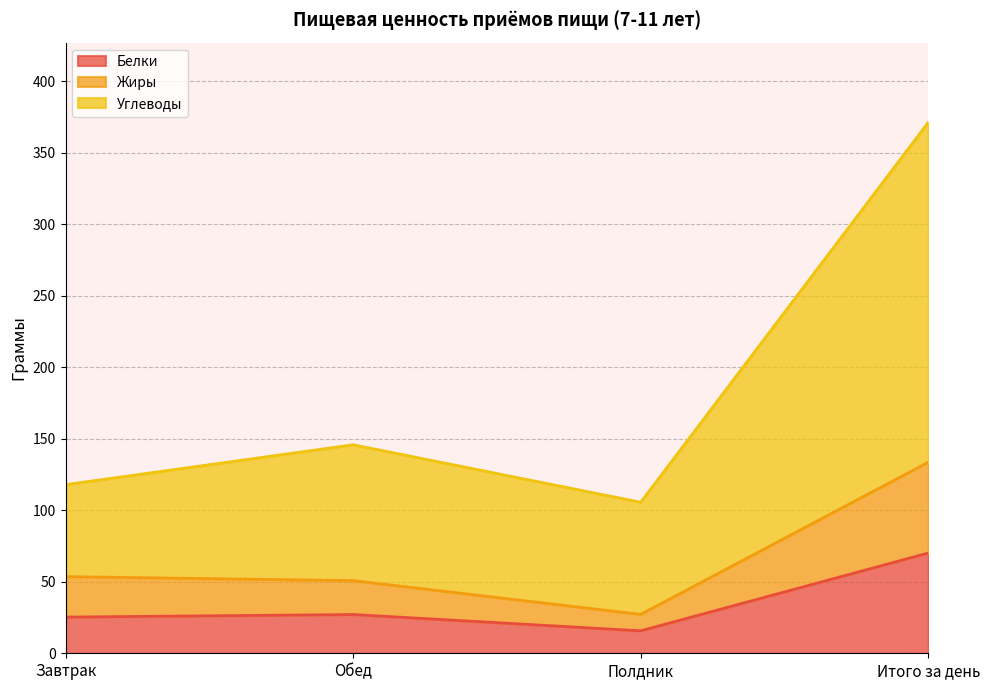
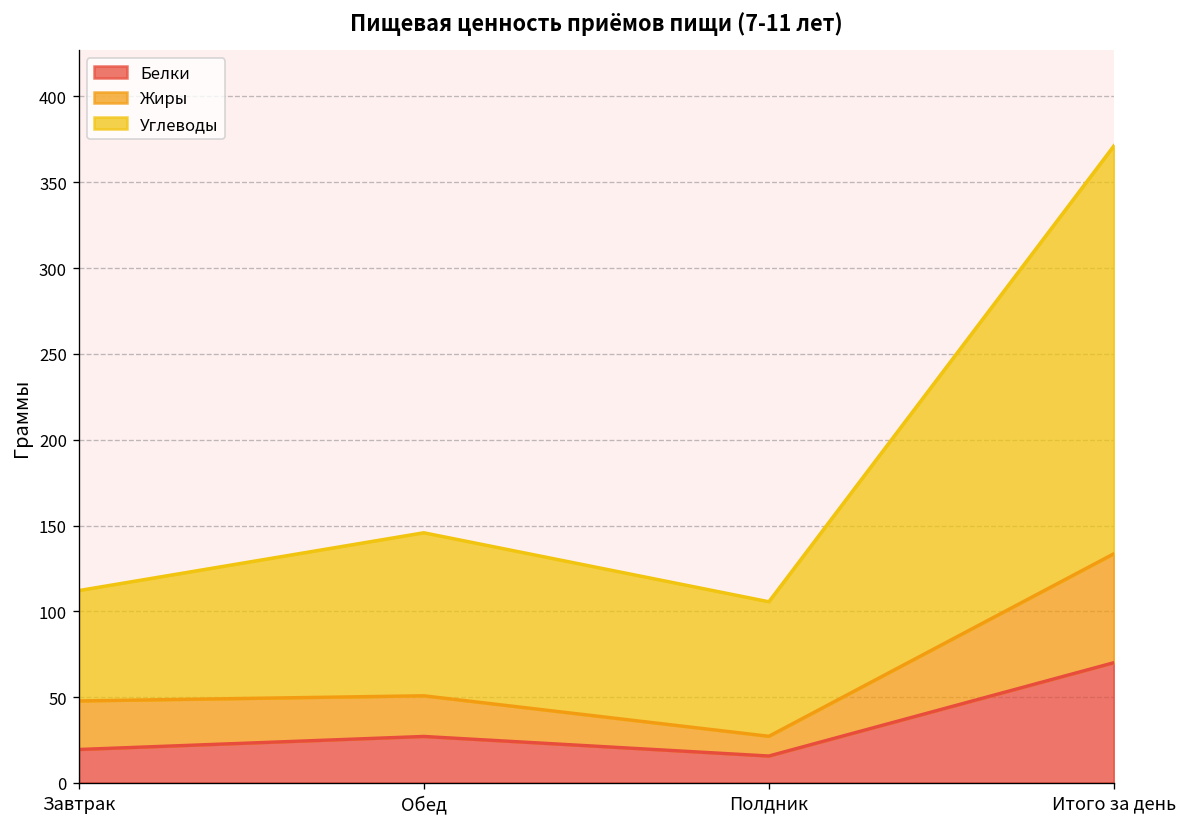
Белки, Завтрак: 25 -> 20
